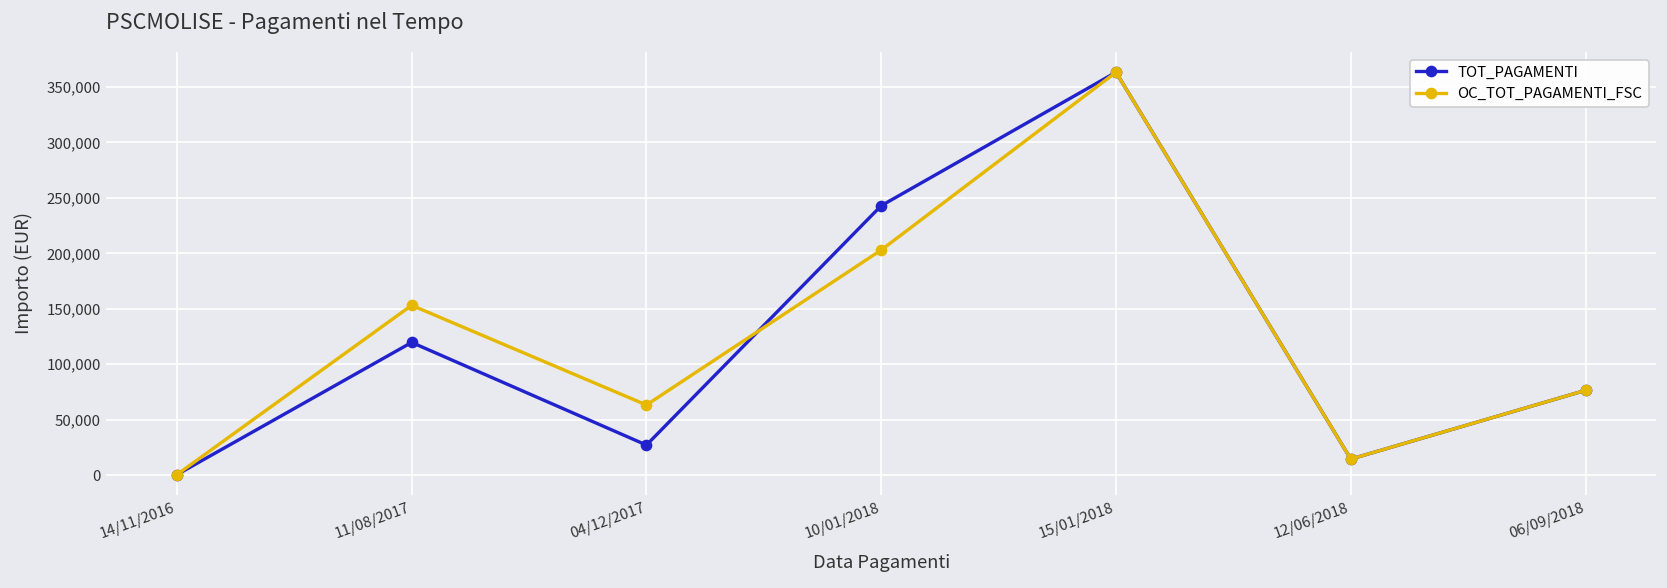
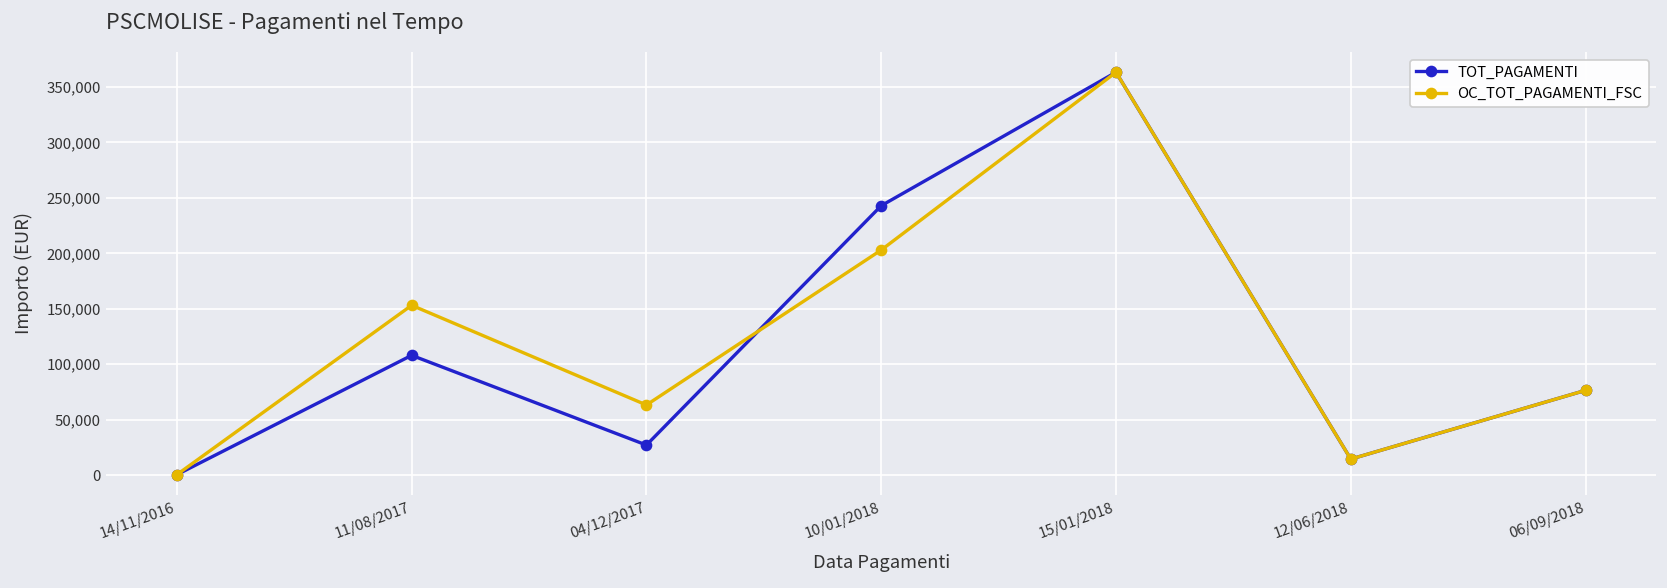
TOT_PAGAMENTI, 11/08/2017: 120,000 -> 110,000
